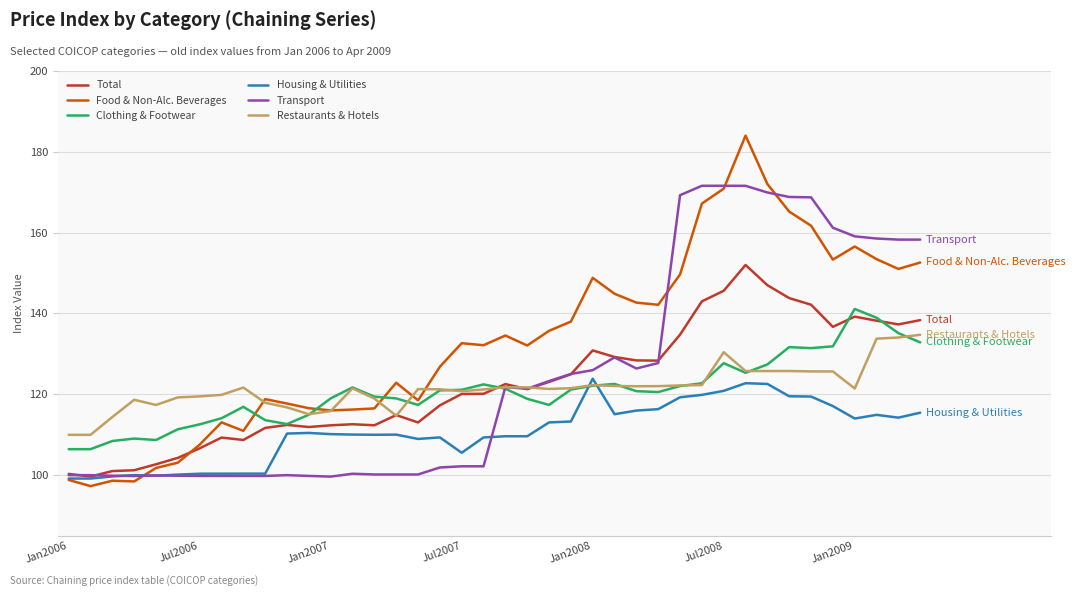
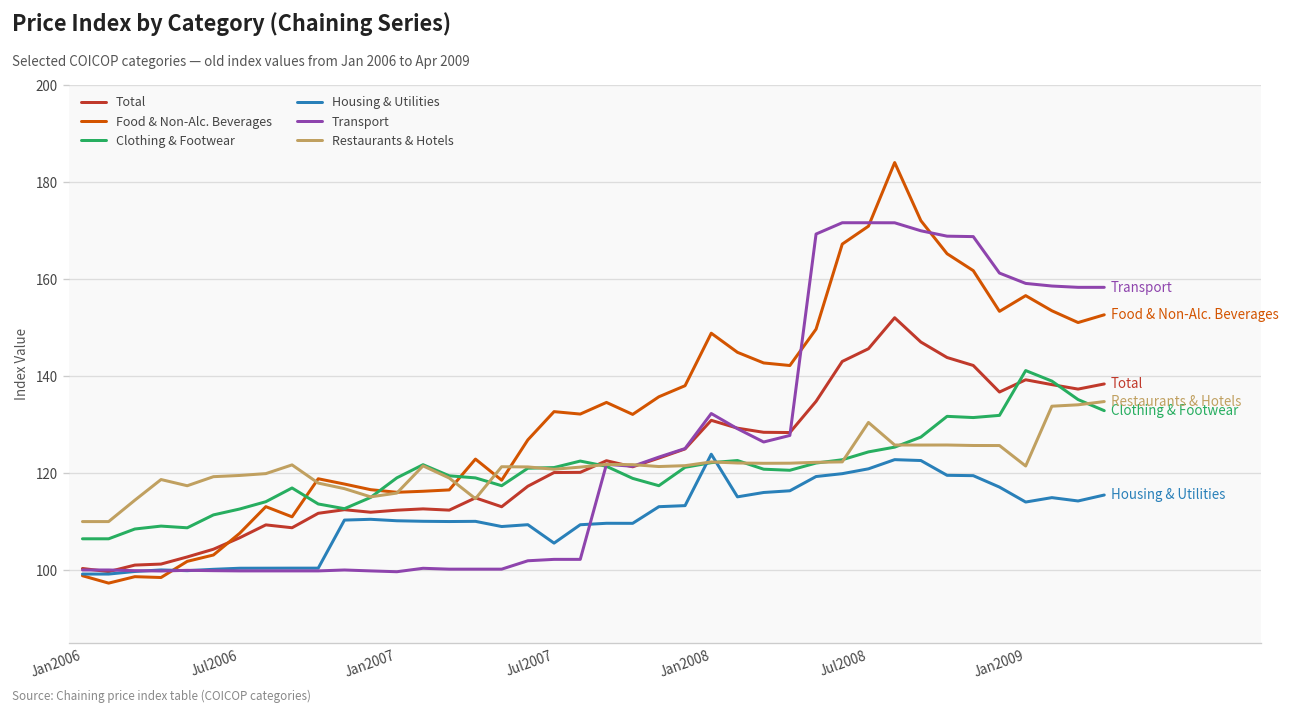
Transport, Jan2008: 126 -> 132
Clothing & Footwear, Jul2008: 128 -> 124
